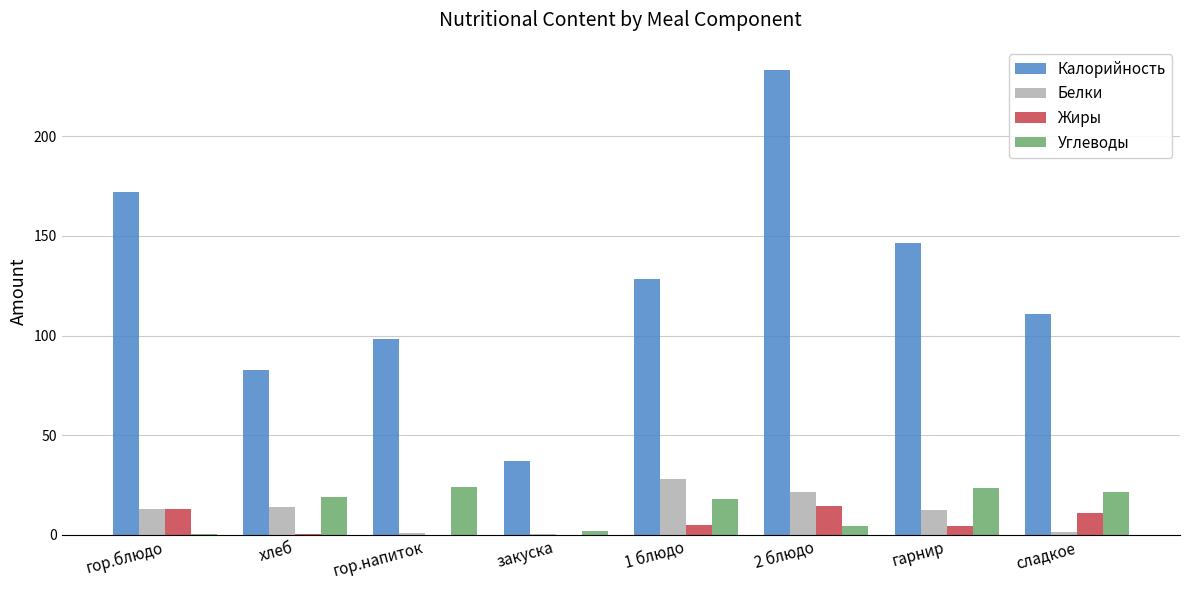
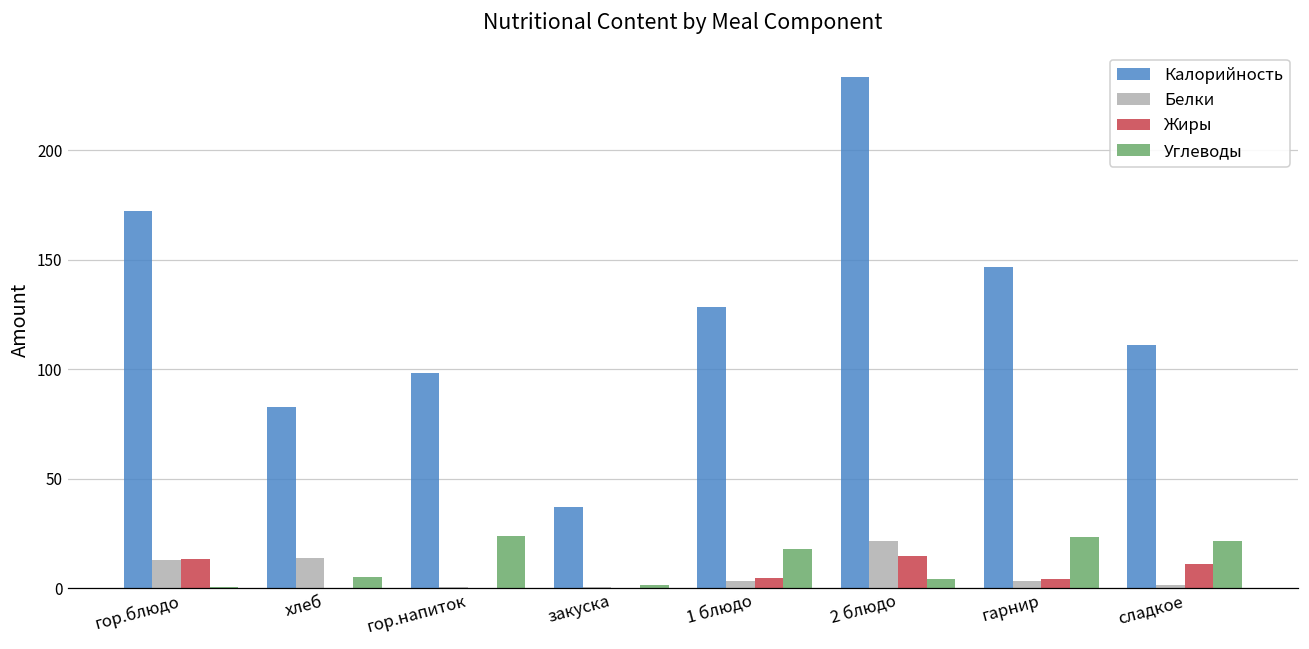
Углеводы, хлеб: 19 -> 5
Белки, 1 блюдо: 28 -> 4
Белки, гарнир: 12 -> 3
